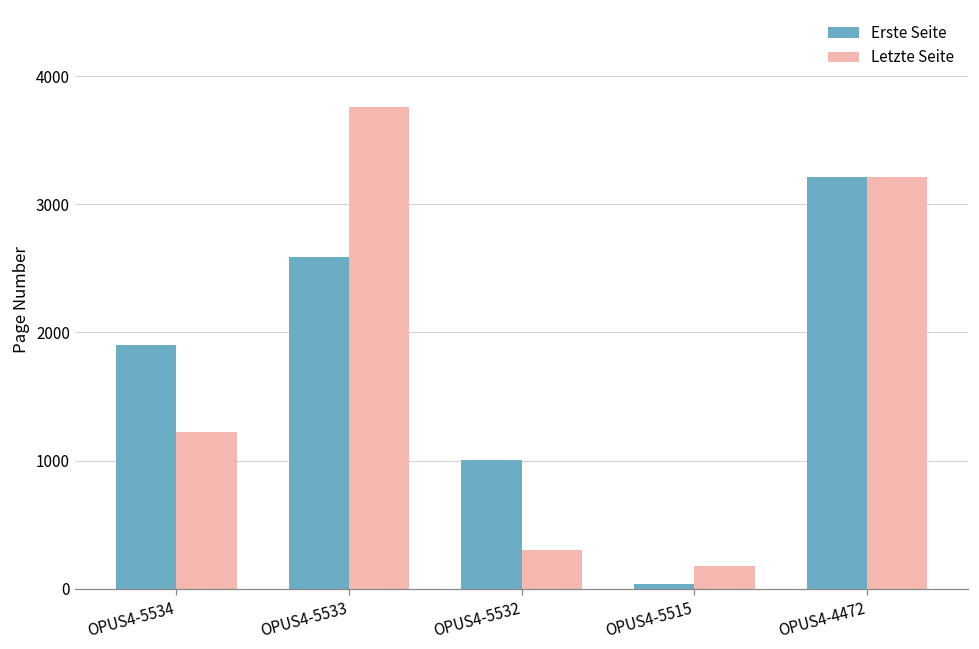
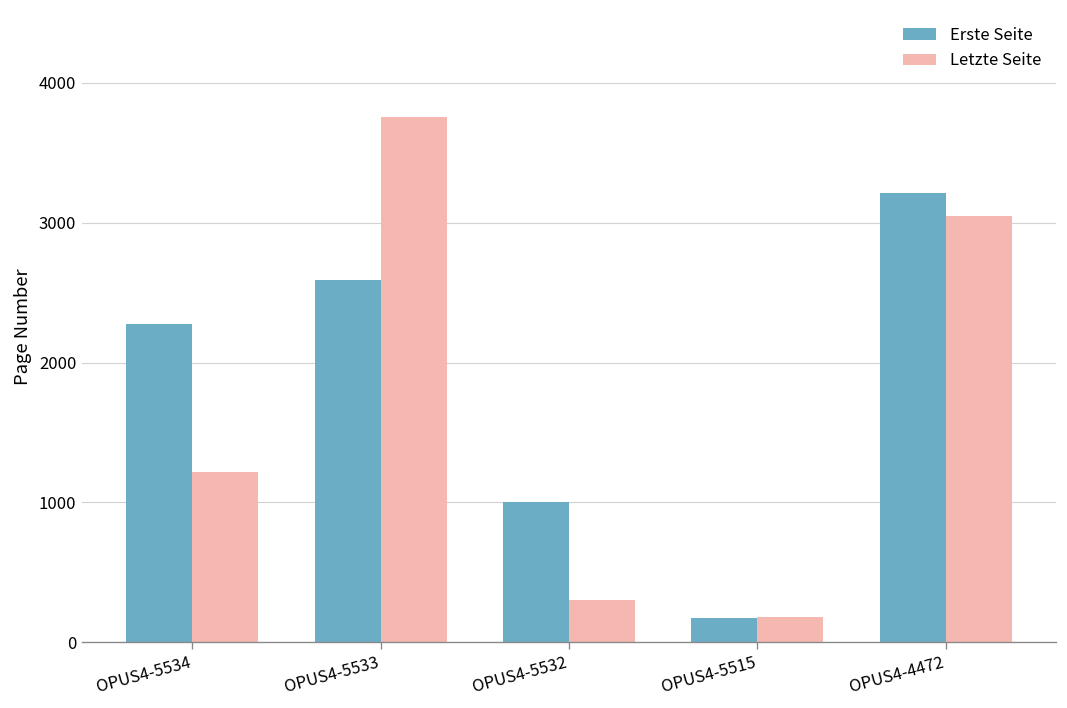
Erste Seite, OPUS4-5534: 1910 -> 2280
Erste Seite, OPUS4-5515: 40 -> 170
Letzte Seite, OPUS4-4472: 3220 -> 3050
